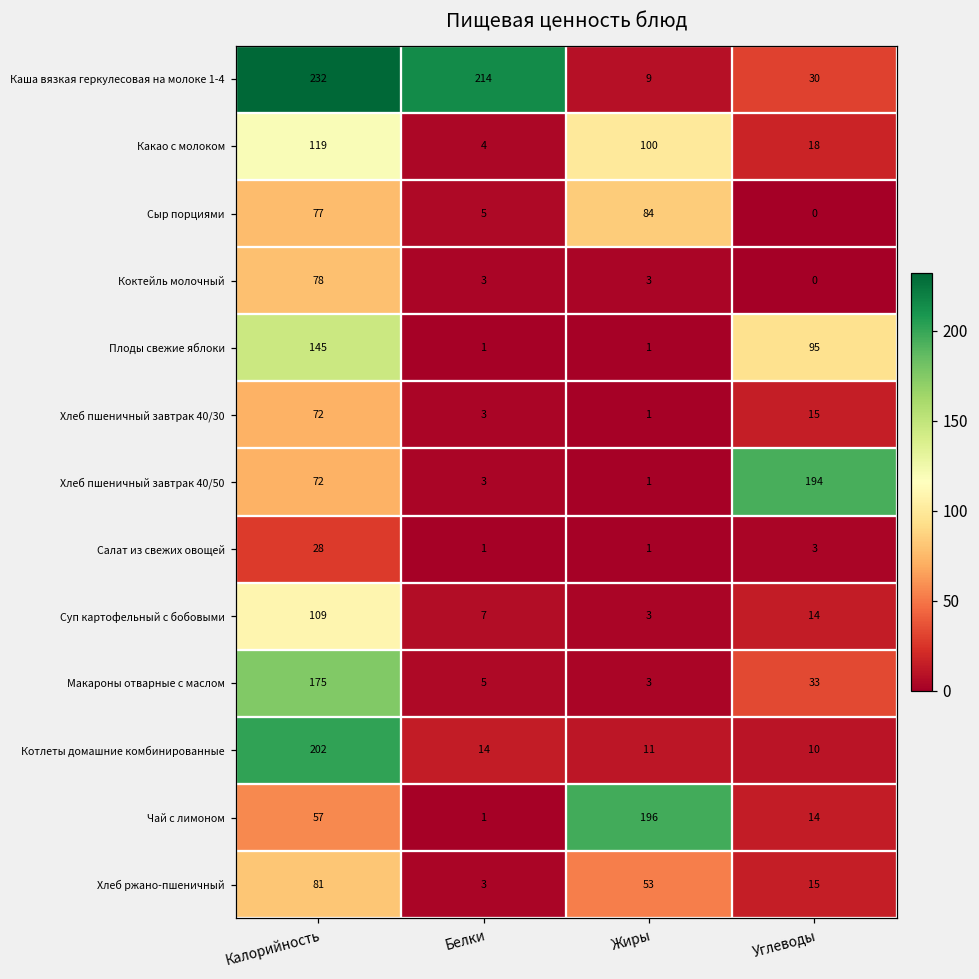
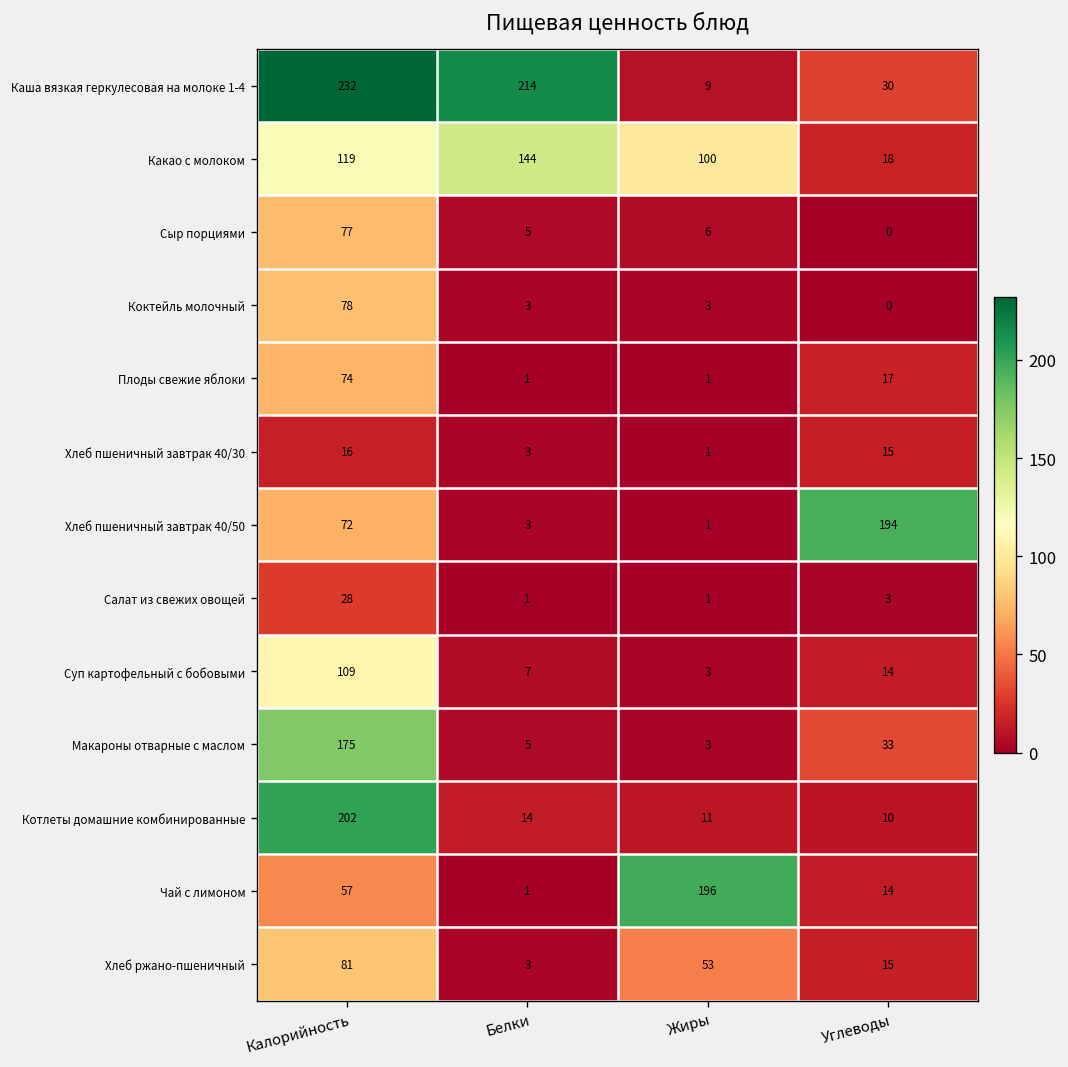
Какао с молоком, Белки: 4 -> 144
Сыр порциями, Жиры: 84 -> 6
Плоды свежие яблоки, Калорийность: 145 -> 74
Плоды свежие яблоки, Углеводы: 95 -> 17
Хлеб пшеничный завтрак 40/30, Калорийность: 72 -> 16
